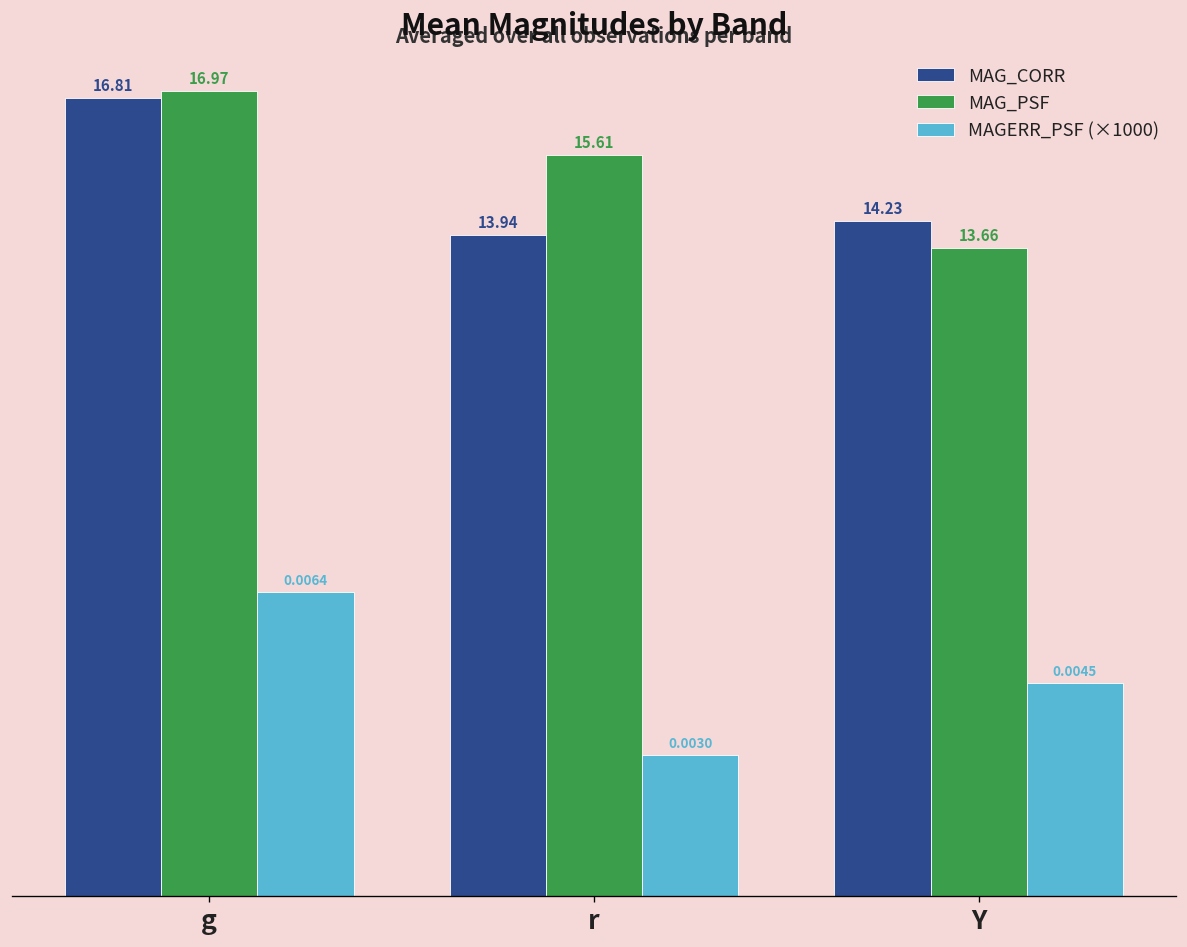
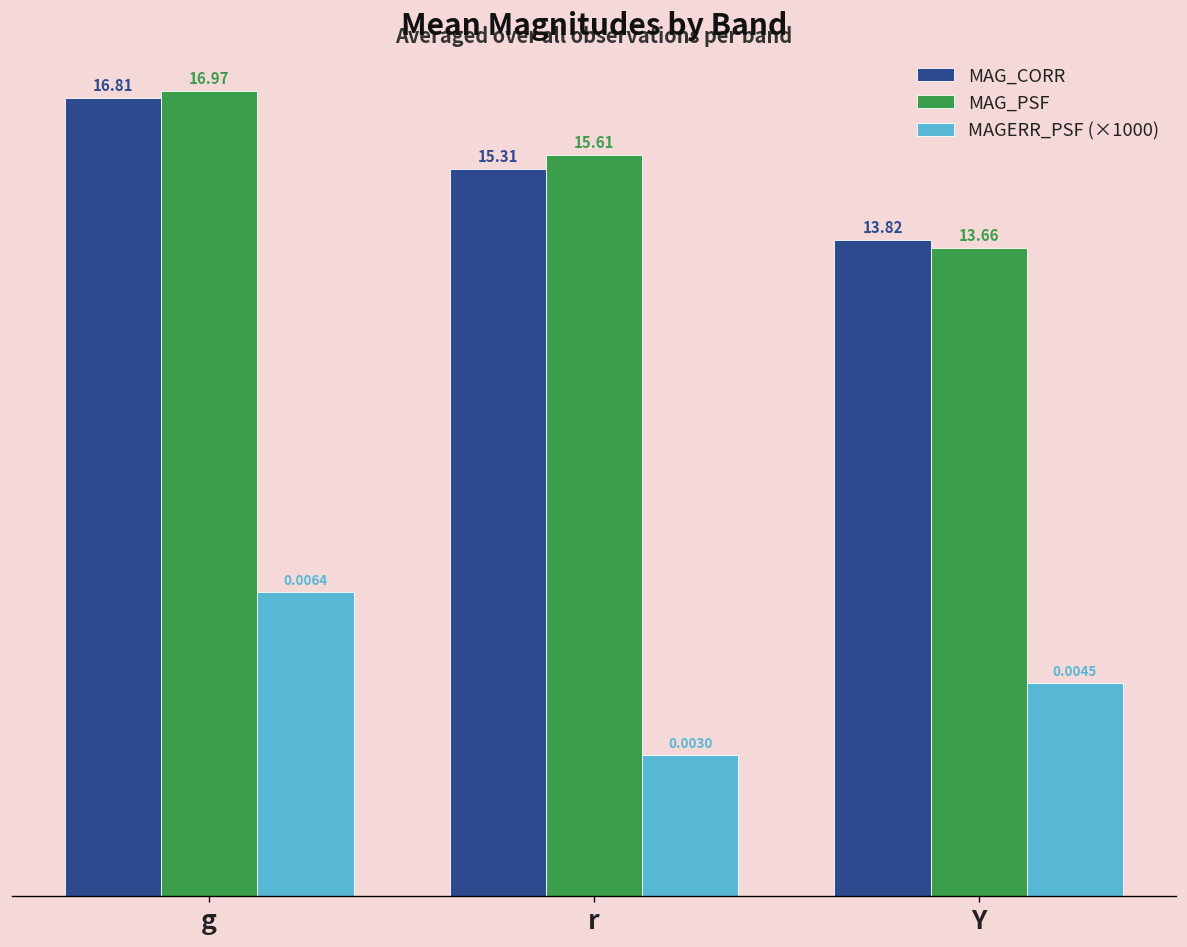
MAG_CORR, r: 13.94 -> 15.31
MAG_CORR, Y: 14.23 -> 13.82
